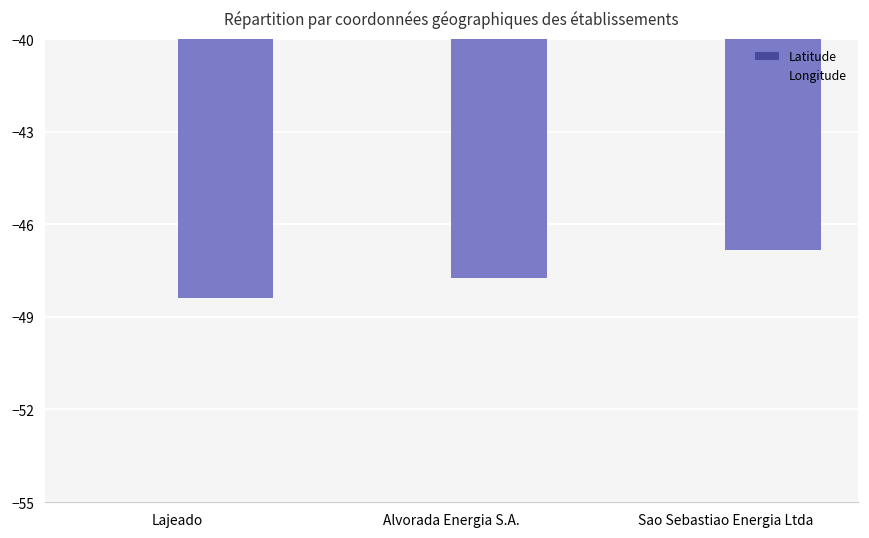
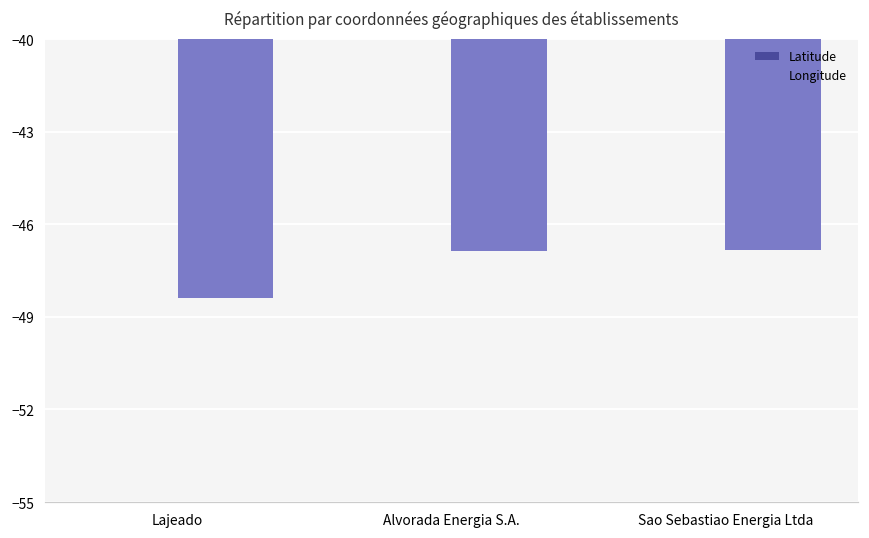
Longitude, Alvorada Energia S.A.: -47.7 -> -46.9
